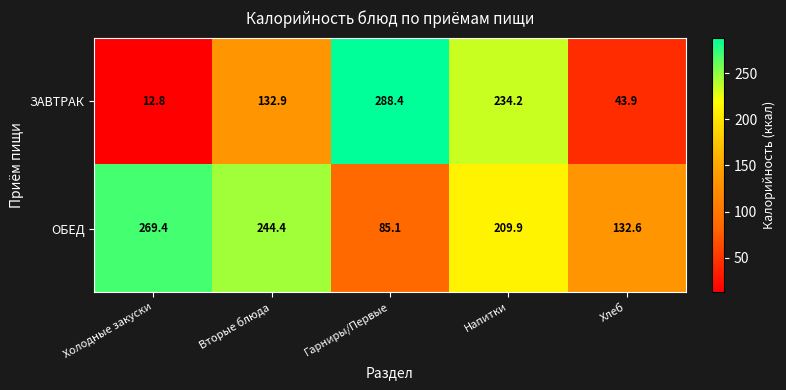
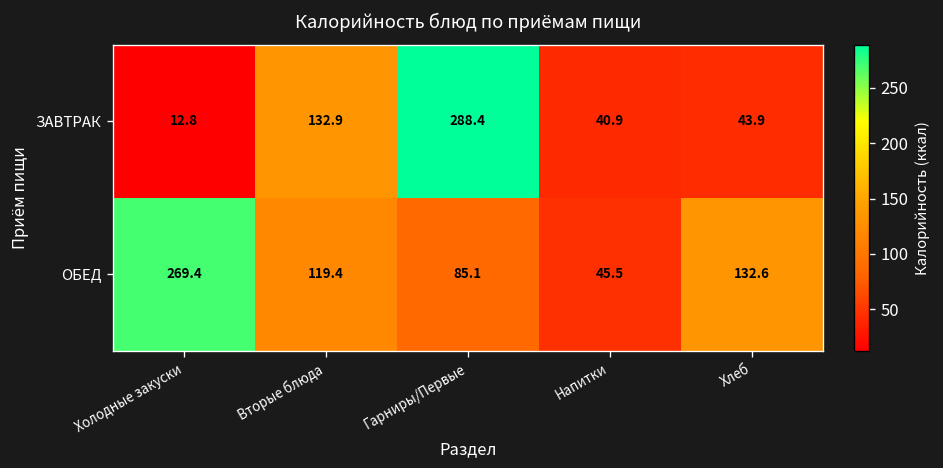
ЗАВТРАК, Напитки: 234.2 -> 40.9
ОБЕД, Вторые блюда: 244.4 -> 119.4
ОБЕД, Напитки: 209.9 -> 45.5
